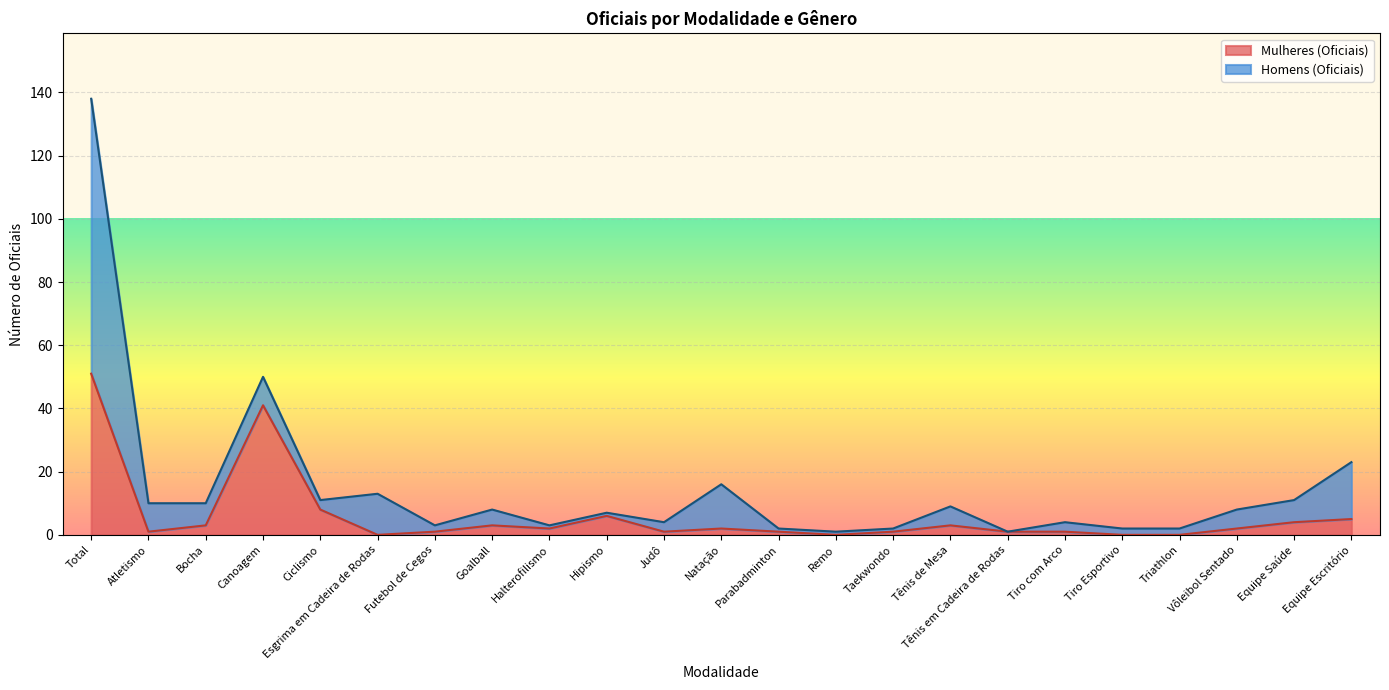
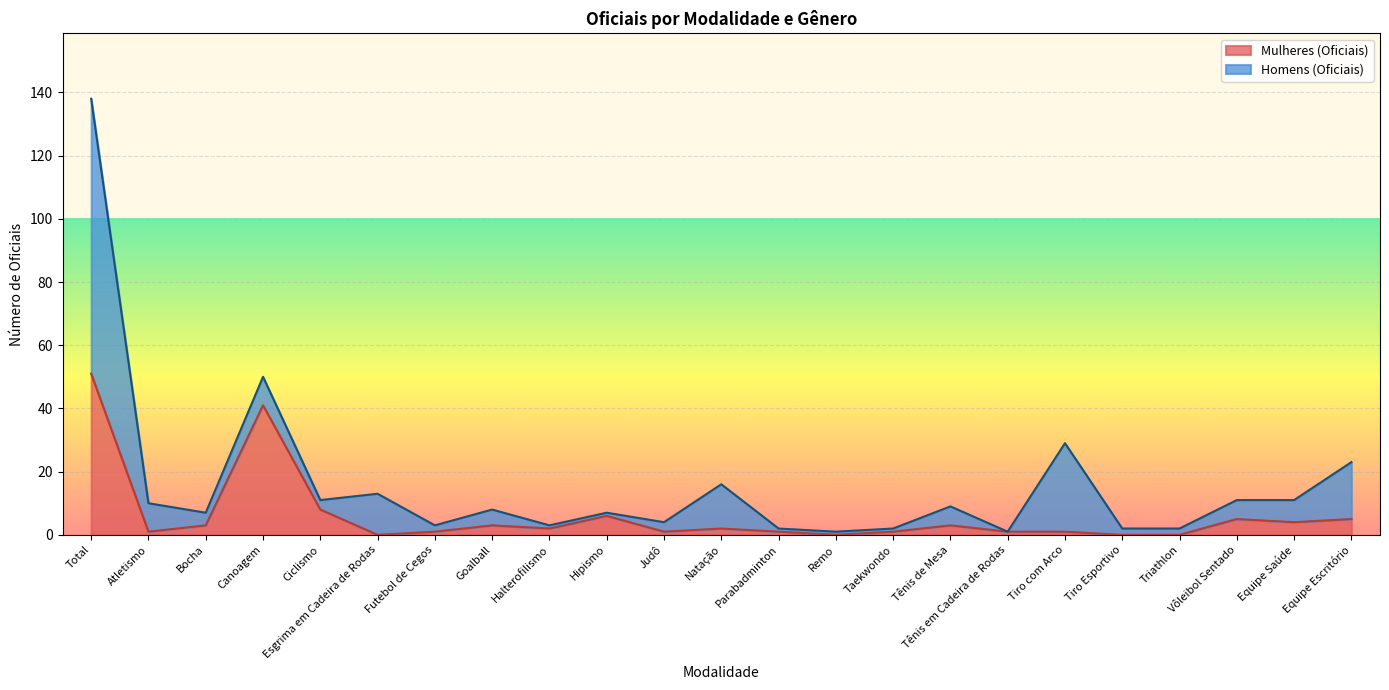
Homens (Oficiais), Bocha: 7 -> 4
Homens (Oficiais), Tiro com Arco: 3 -> 28
Mulheres (Oficiais), Vôleibol Sentado: 2 -> 5
